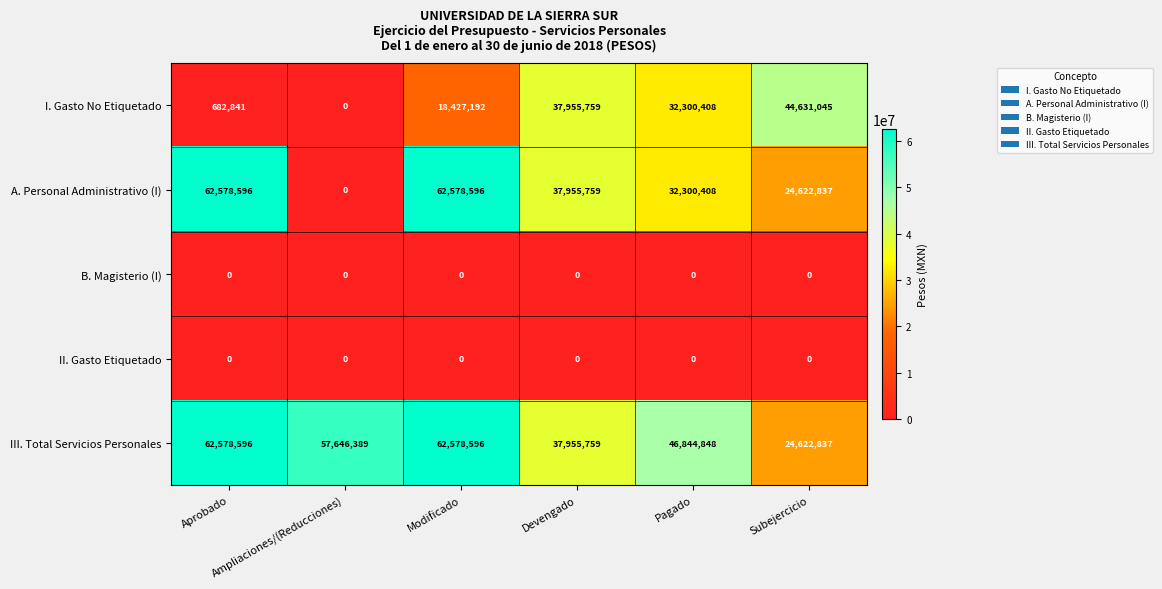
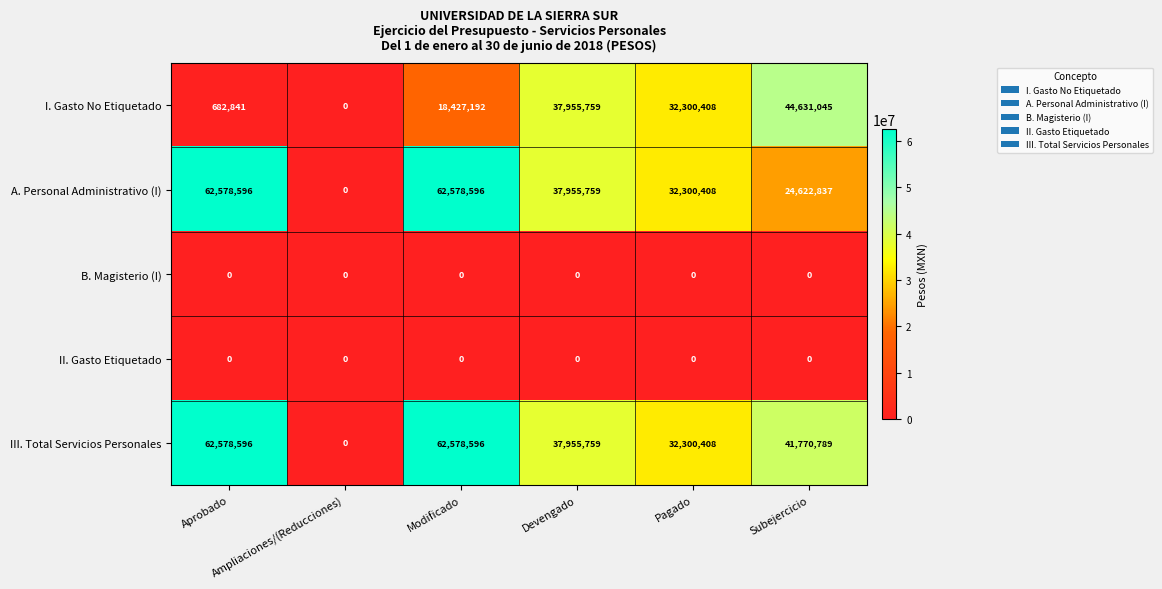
III. Total Servicios Personales, Ampliaciones/(Reducciones): 57,646,389 -> 0
III. Total Servicios Personales, Pagado: 46,844,848 -> 32,300,408
III. Total Servicios Personales, Subejercicio: 24,622,837 -> 41,770,789
